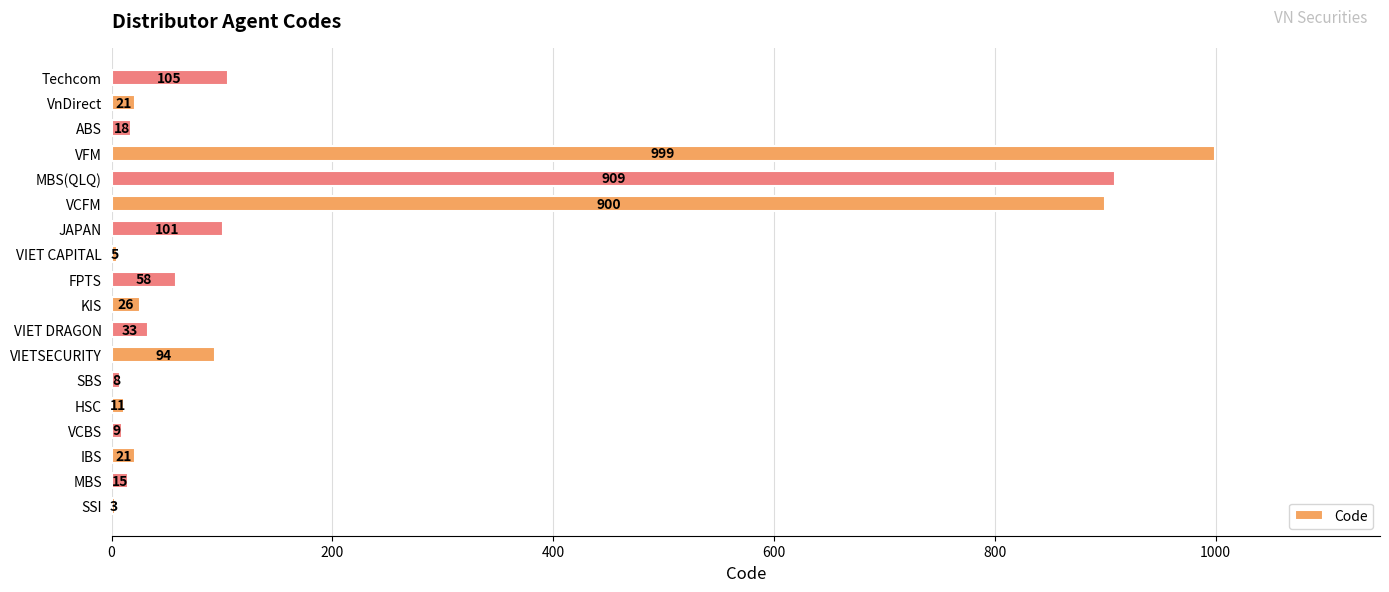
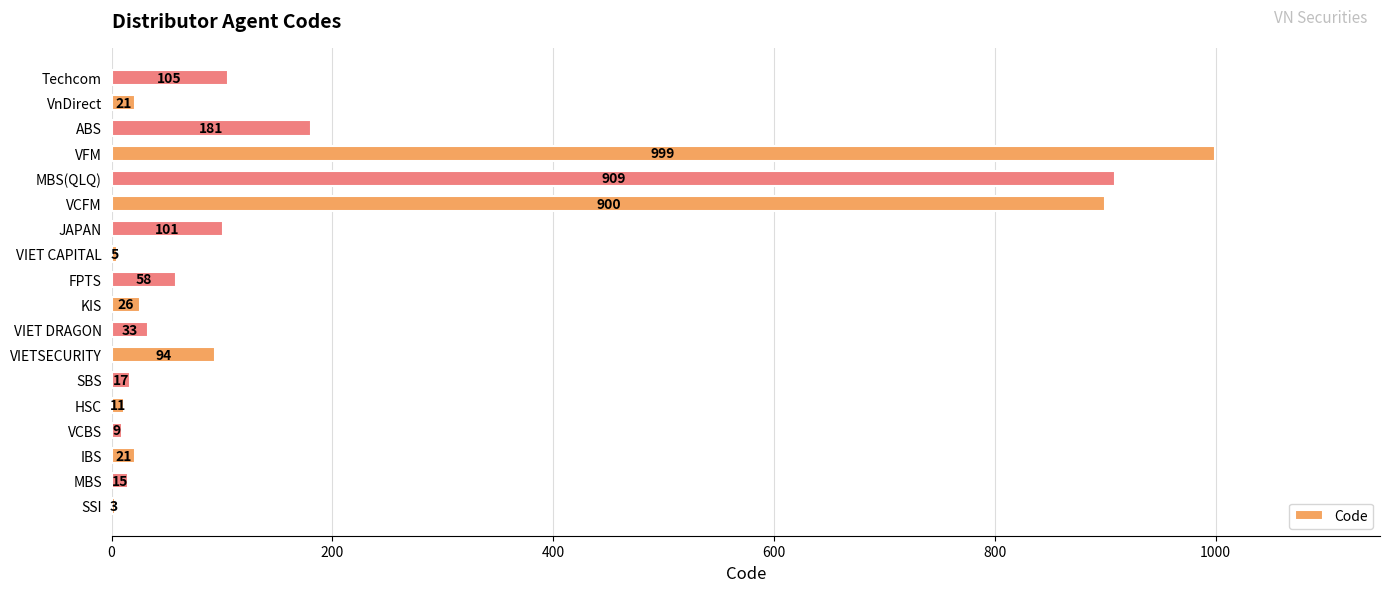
ABS: 18 -> 181
SBS: 8 -> 17
